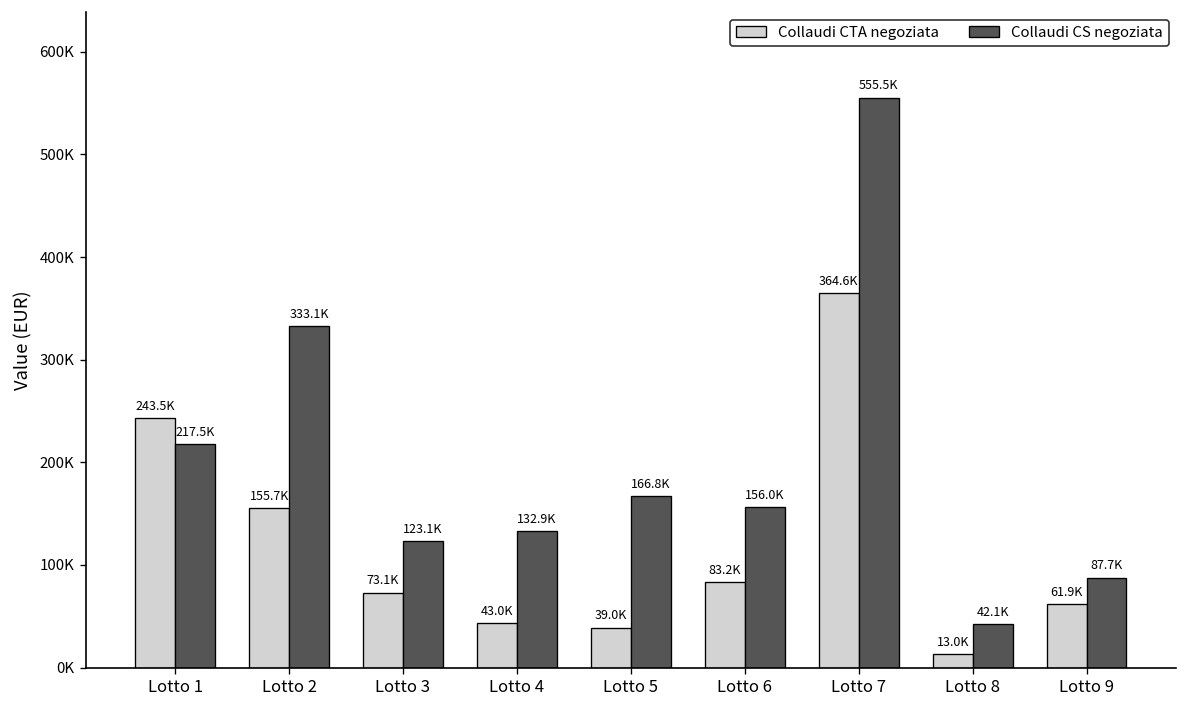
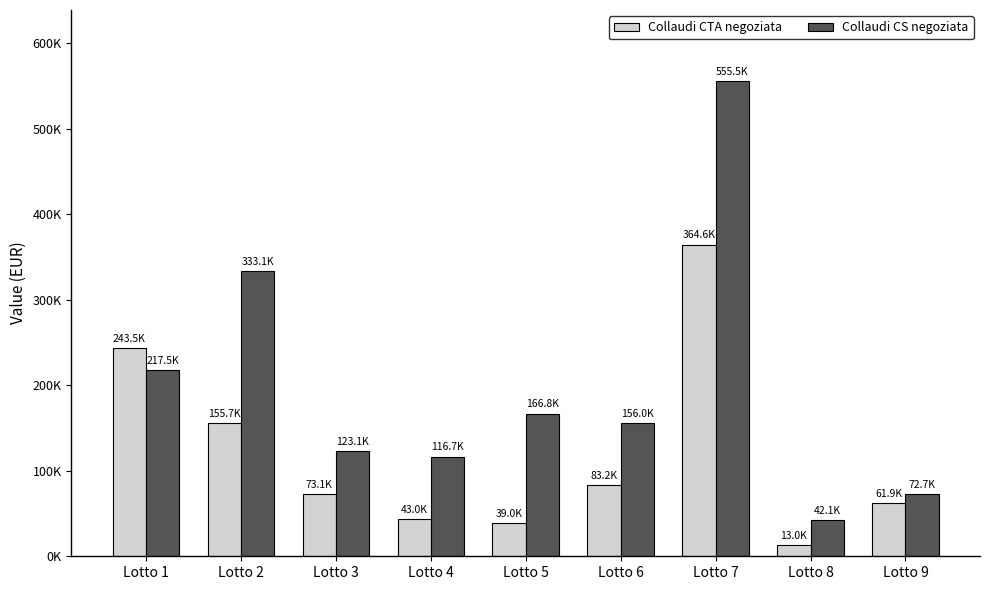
Collaudi CS negoziata, Lotto 4: 132.9K -> 116.7K
Collaudi CS negoziata, Lotto 9: 87.7K -> 72.7K
